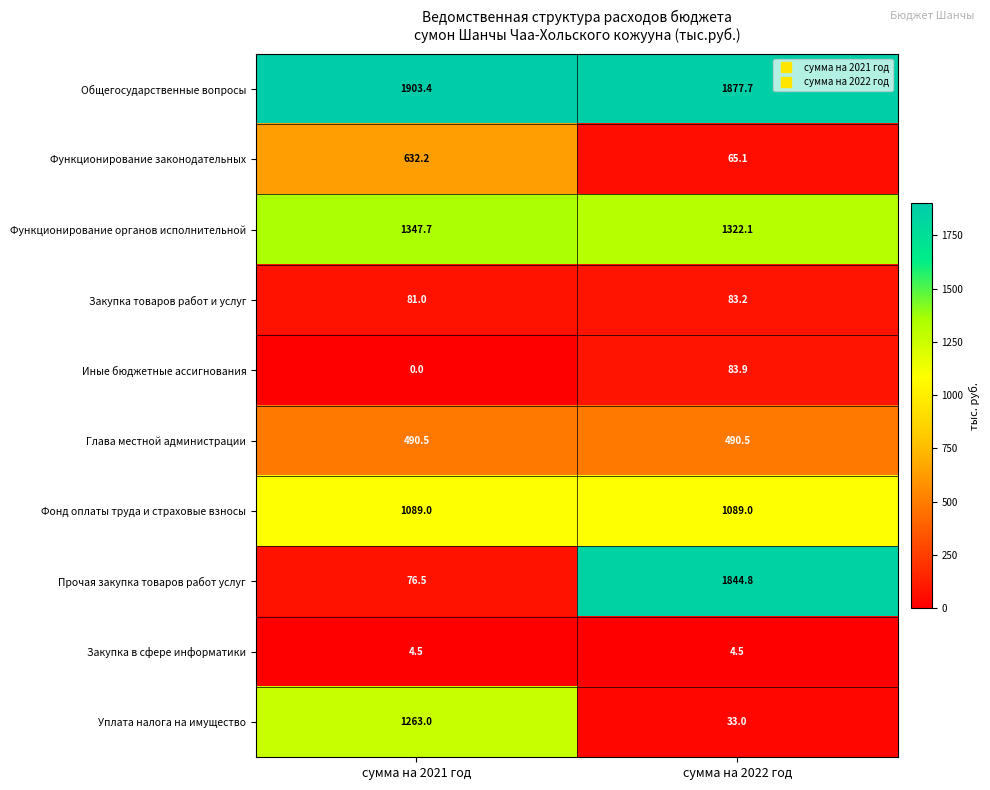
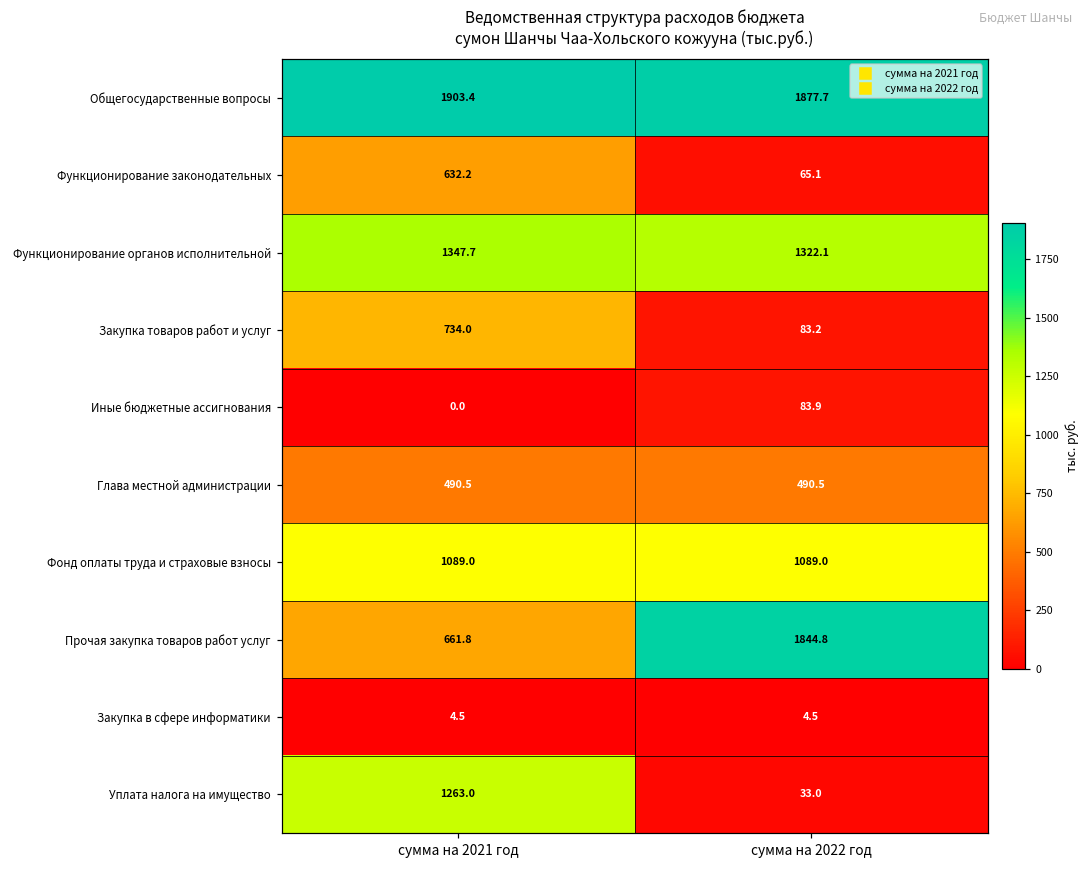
Закупка товаров работ и услуг, сумма на 2021 год: 81.0 -> 734.0
Прочая закупка товаров работ услуг, сумма на 2021 год: 76.5 -> 661.8
